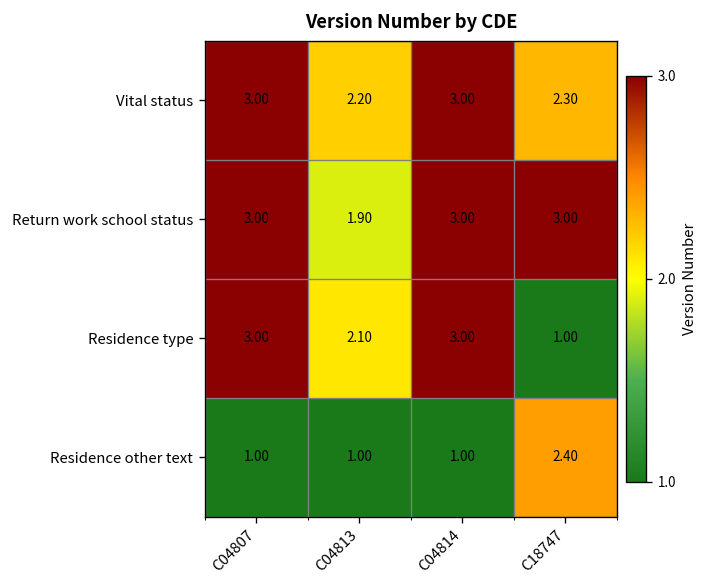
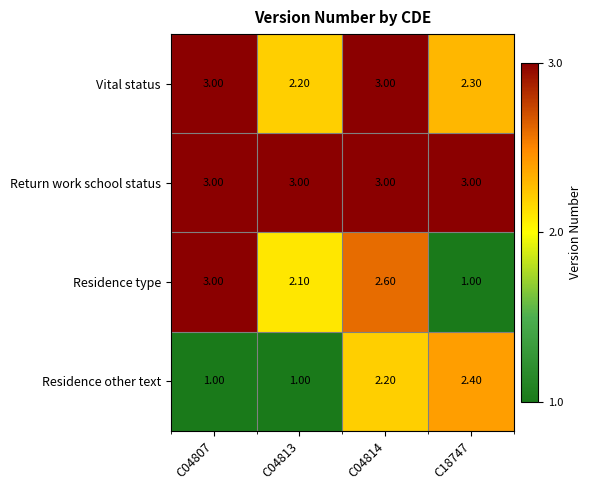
Return work school status, C04813: 1.90 -> 3.00
Residence type, C04814: 3.00 -> 2.60
Residence other text, C04814: 1.00 -> 2.20
